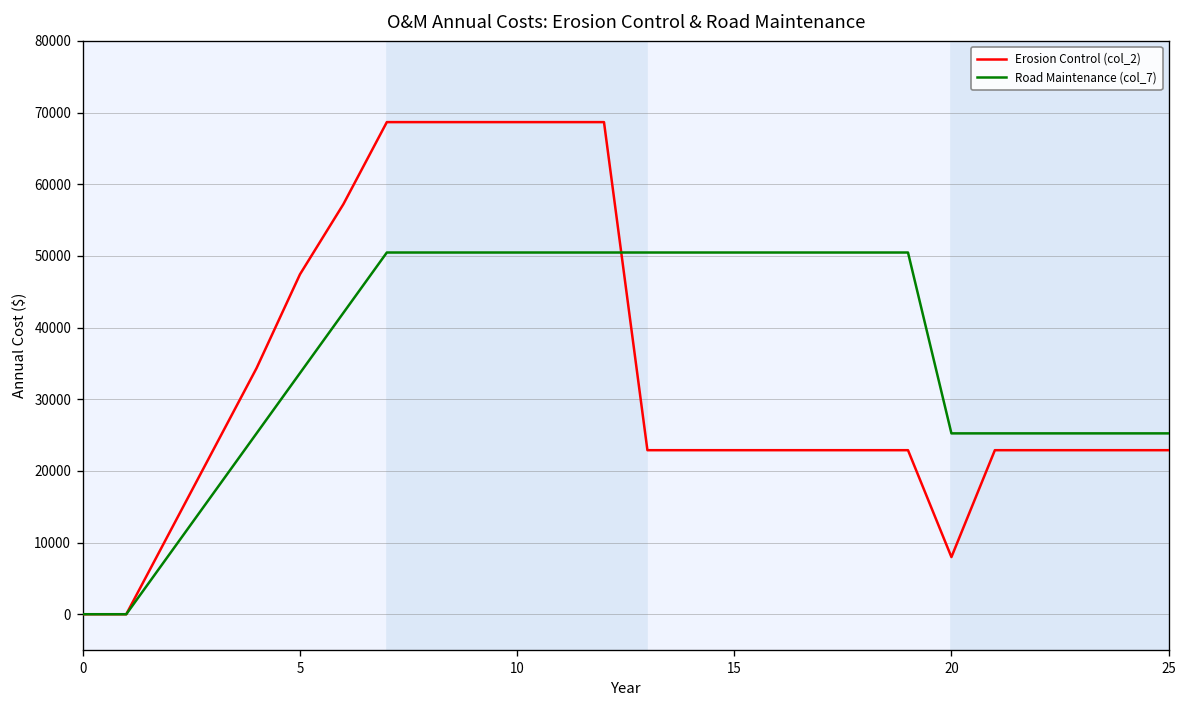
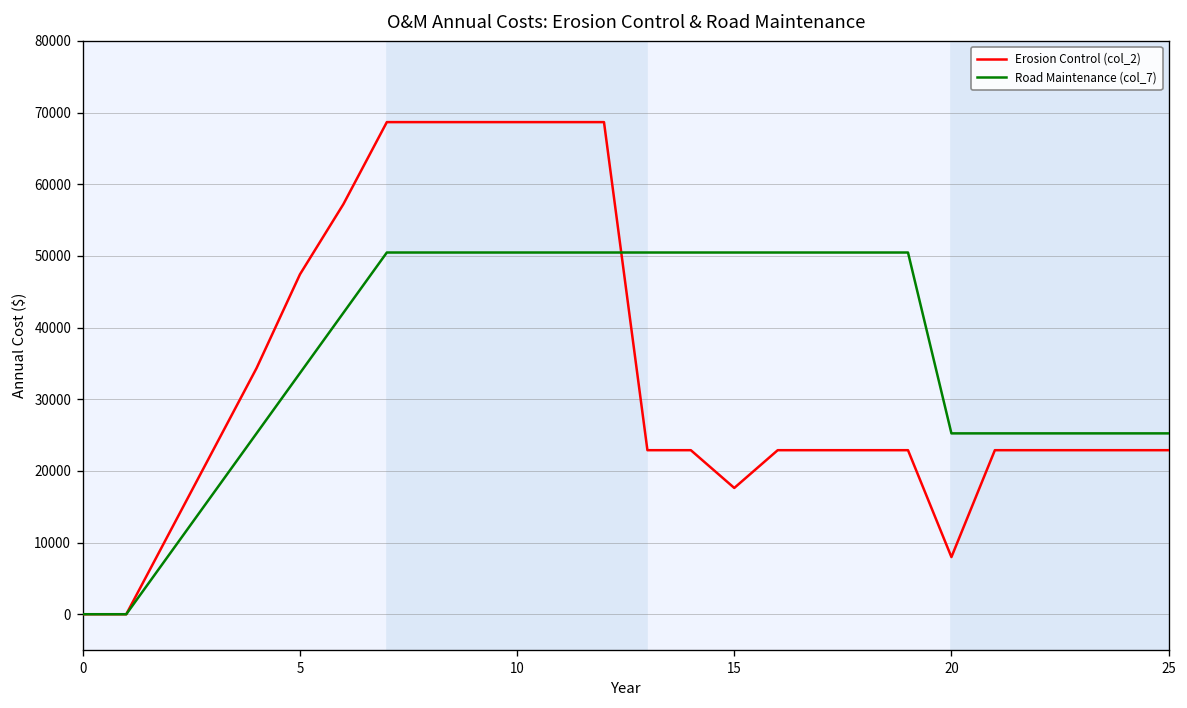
Erosion Control (col_2), 15: 23000 -> 18000
